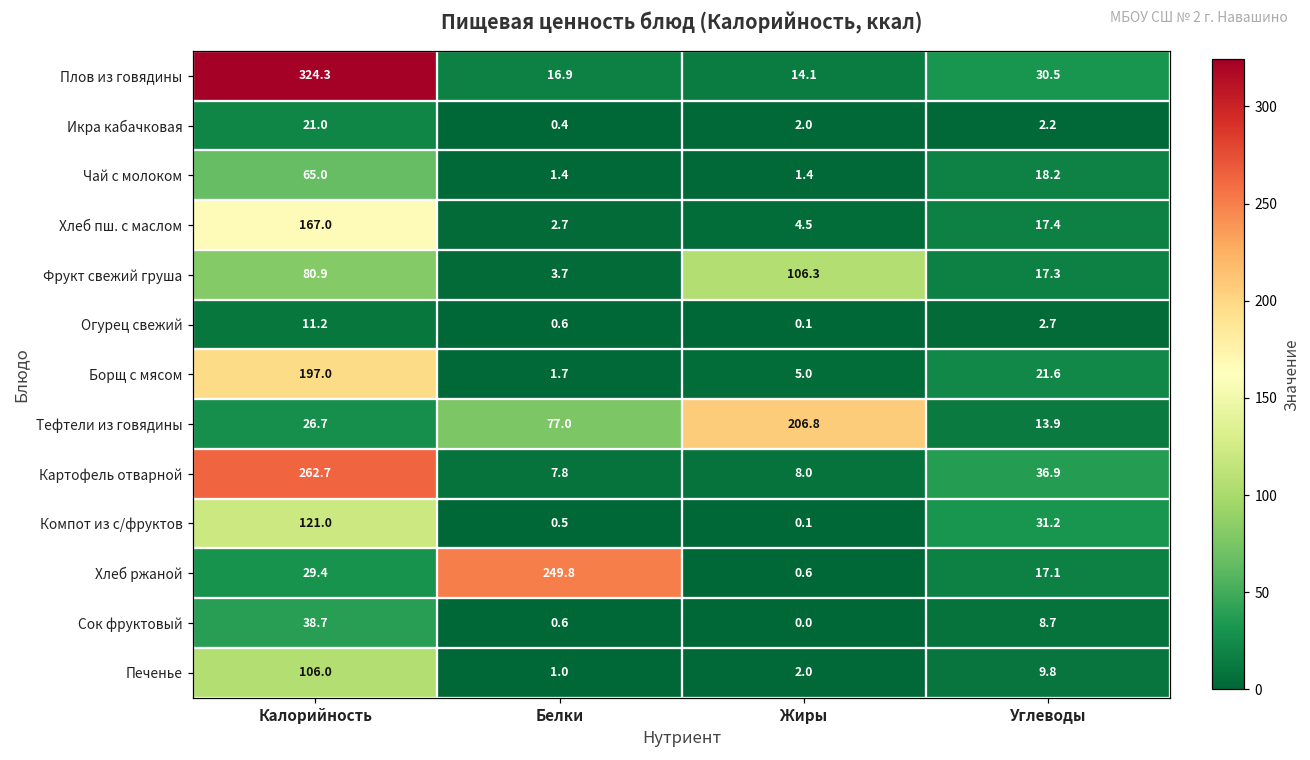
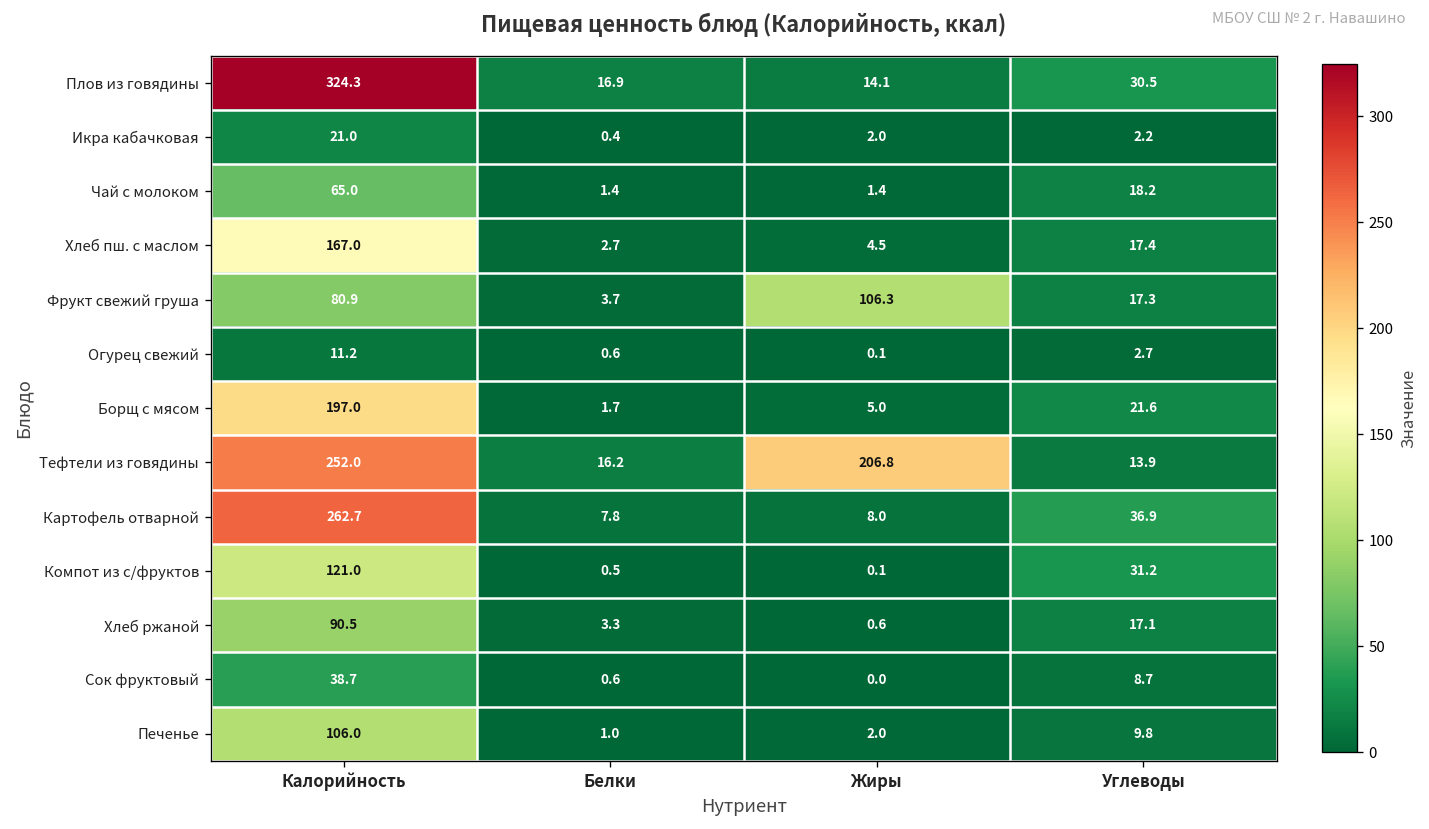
Тефтели из говядины, Калорийность: 26.7 -> 252.0
Тефтели из говядины, Белки: 77.0 -> 16.2
Хлеб ржаной, Калорийность: 29.4 -> 90.5
Хлеб ржаной, Белки: 249.8 -> 3.3
